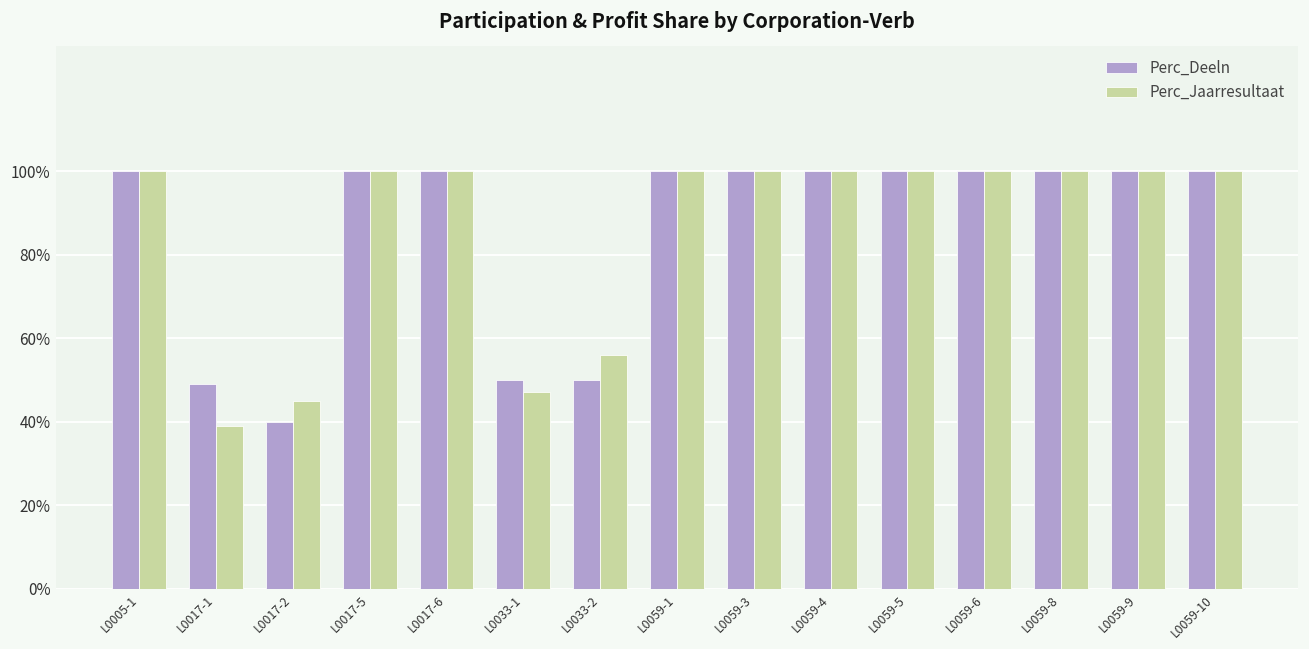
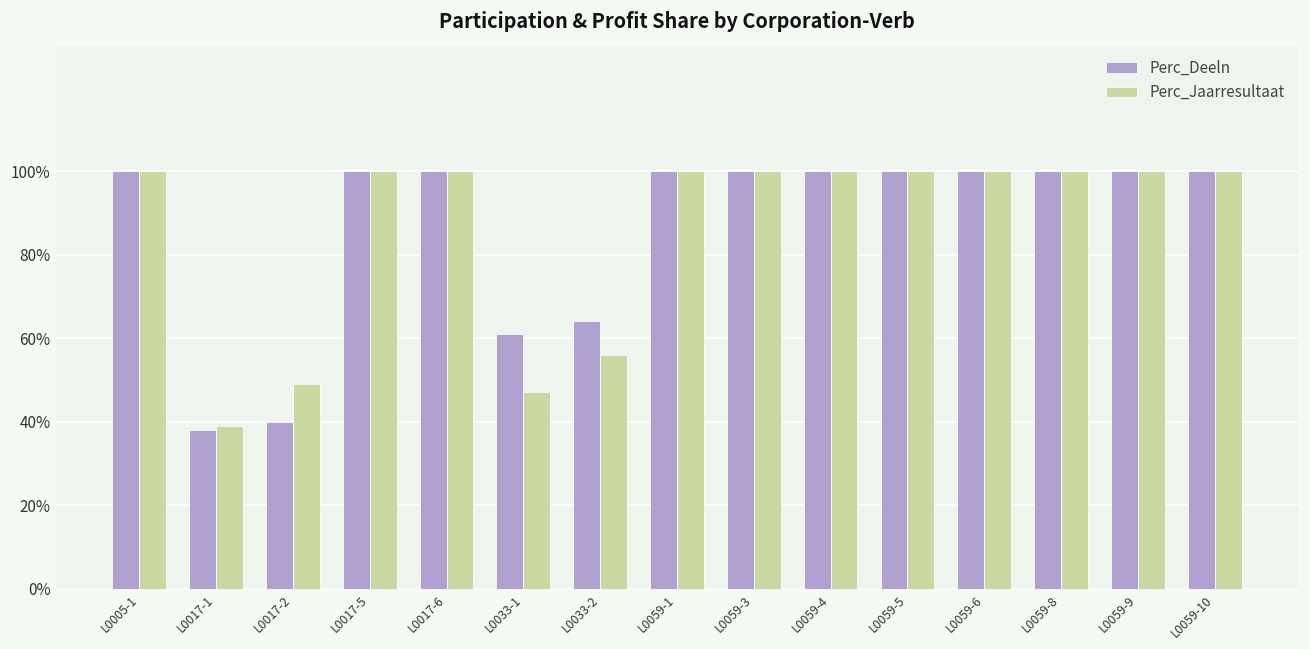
Perc_Deeln, L0017-1: 49% -> 38%
Perc_Jaarresultaat, L0017-2: 45% -> 49%
Perc_Deeln, L0033-1: 50% -> 61%
Perc_Deeln, L0033-2: 50% -> 64%
